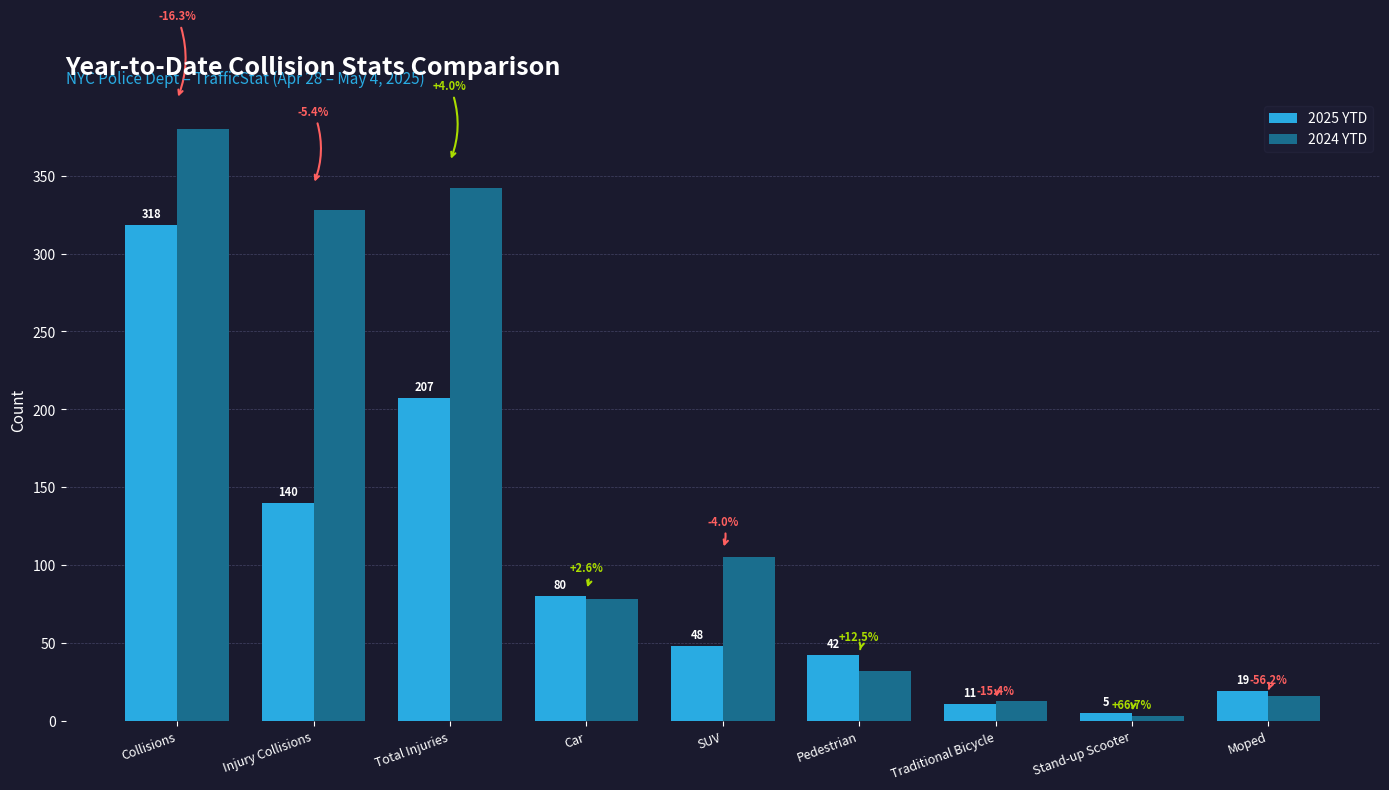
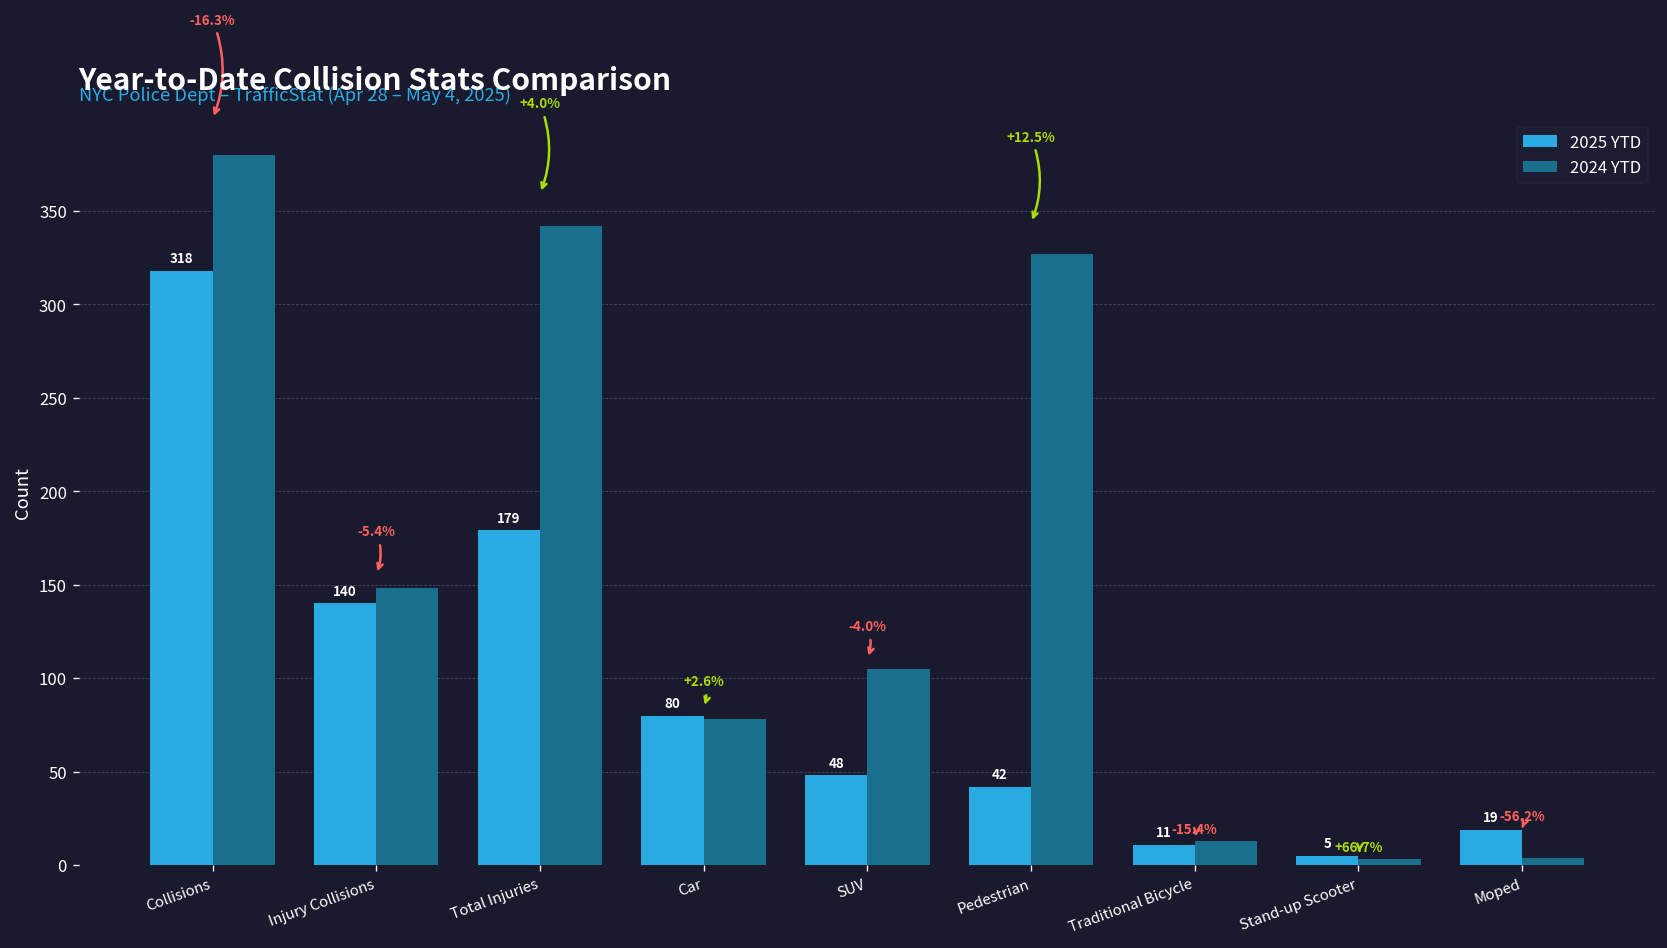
2024 YTD, Injury Collisions: 328 -> 148
2025 YTD, Total Injuries: 207 -> 179
2024 YTD, Pedestrian: 32 -> 327
2024 YTD, Moped: 16 -> 4
